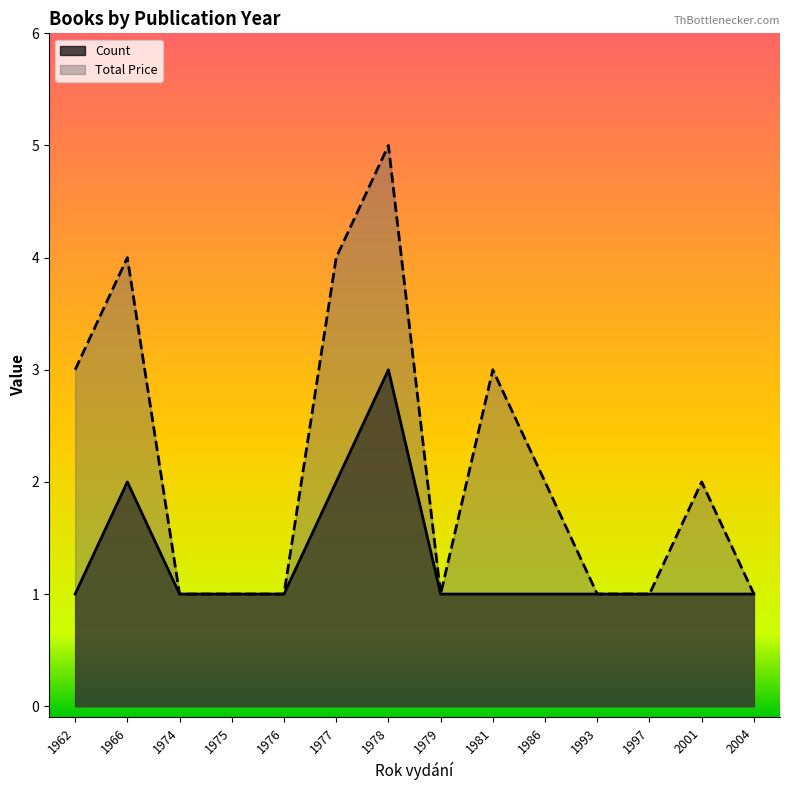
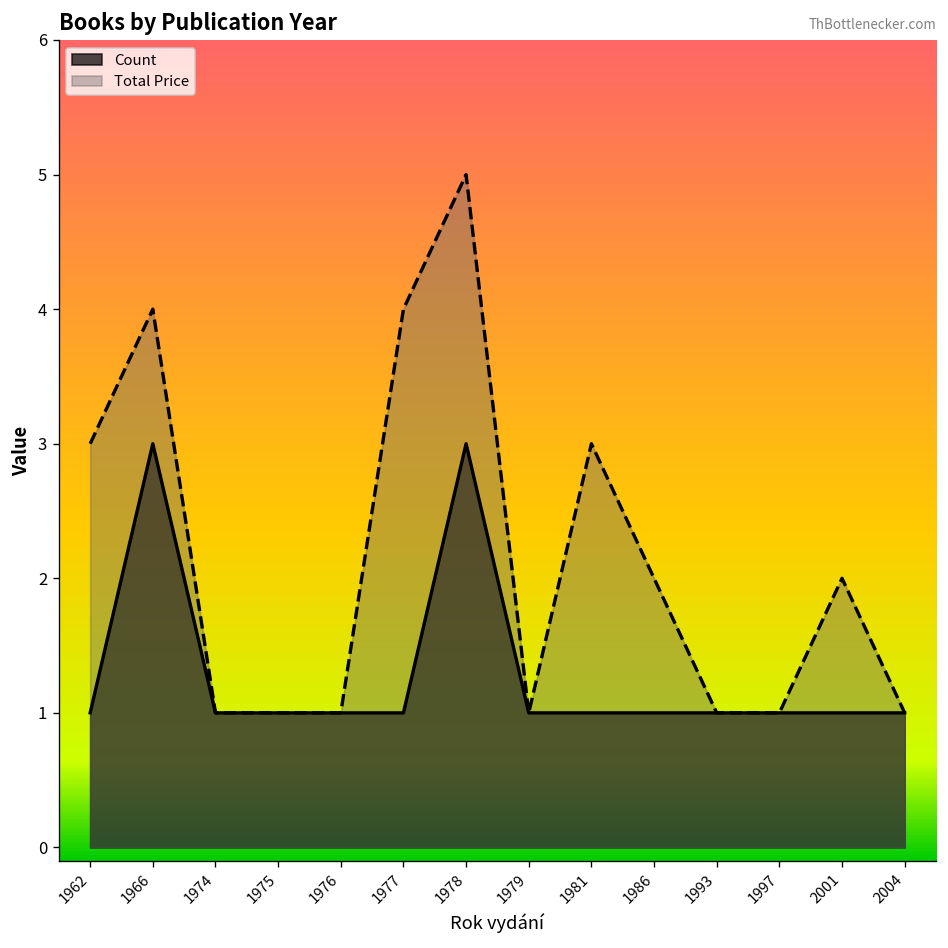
Count, 1966: 2 -> 3
Count, 1977: 2 -> 1
